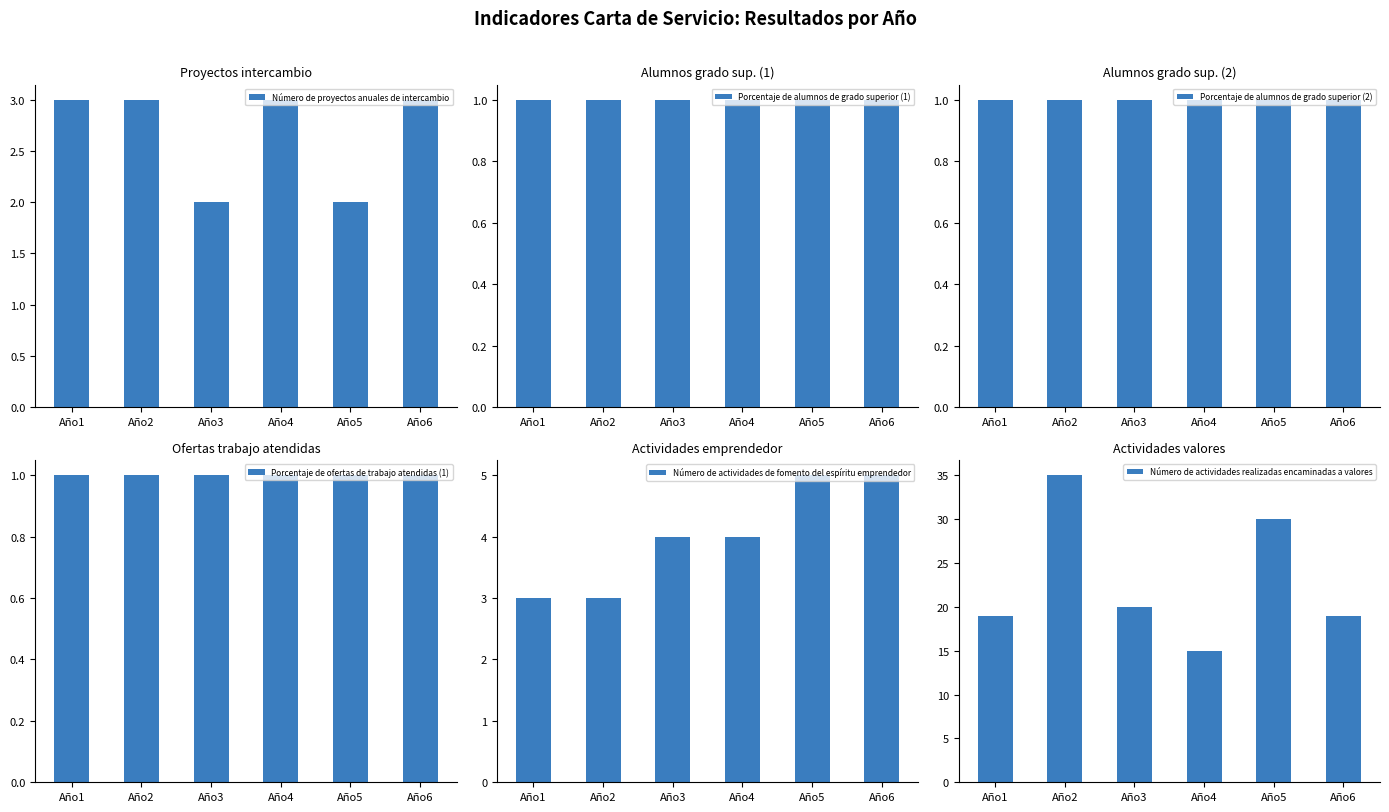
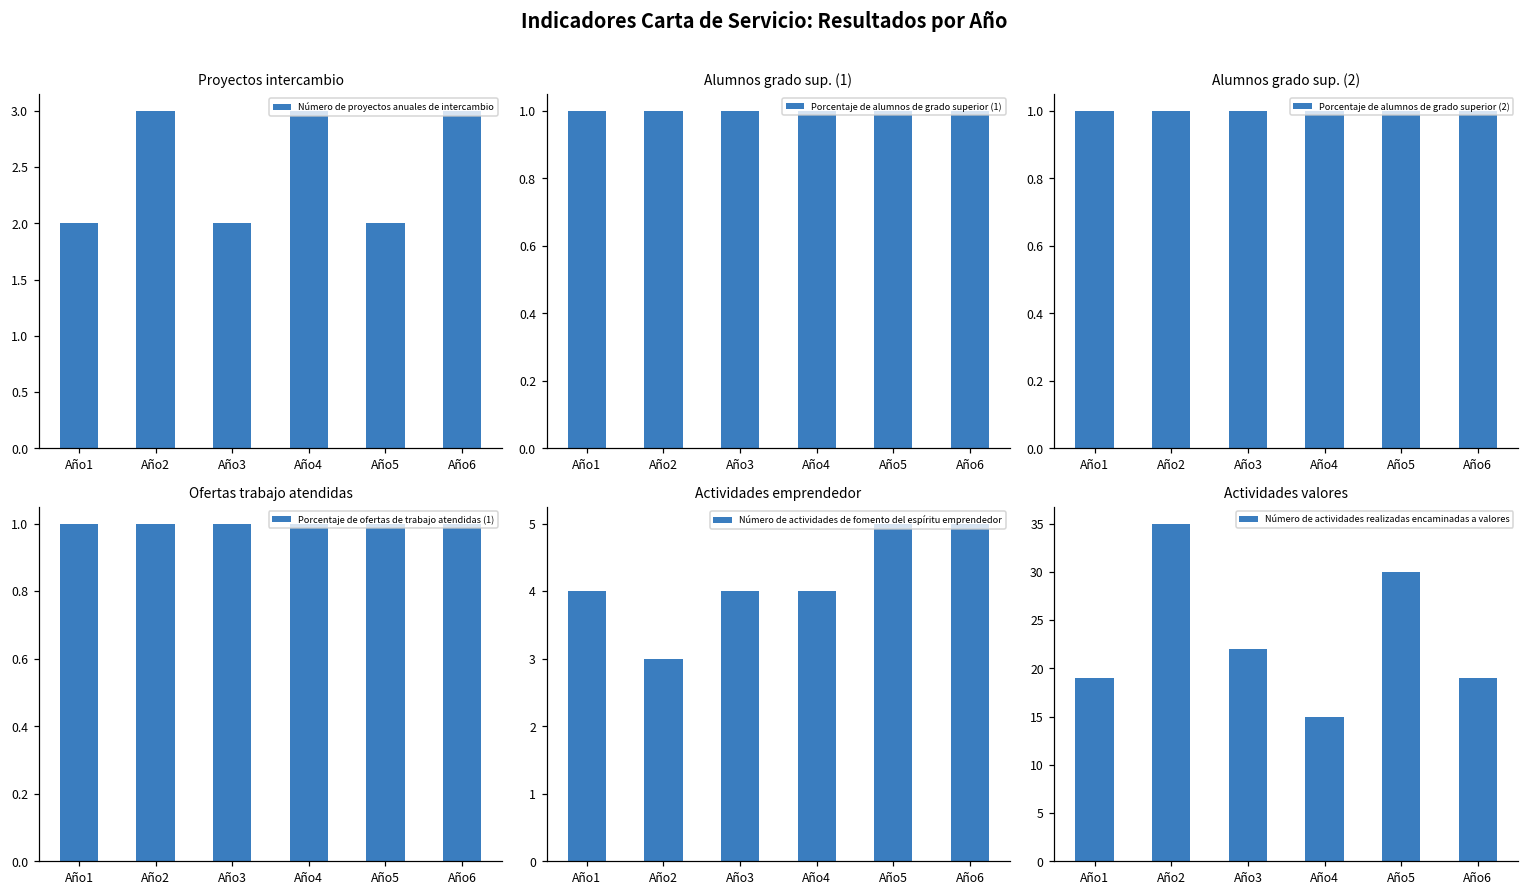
Proyectos intercambio, Año1: 3 -> 2
Actividades emprendedor, Año1: 3 -> 4
Actividades valores, Año3: 20 -> 22
